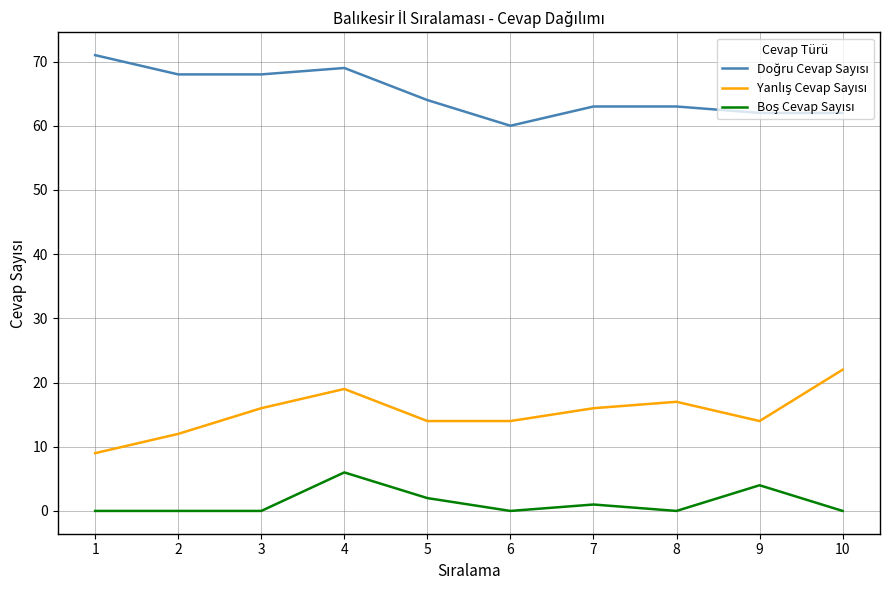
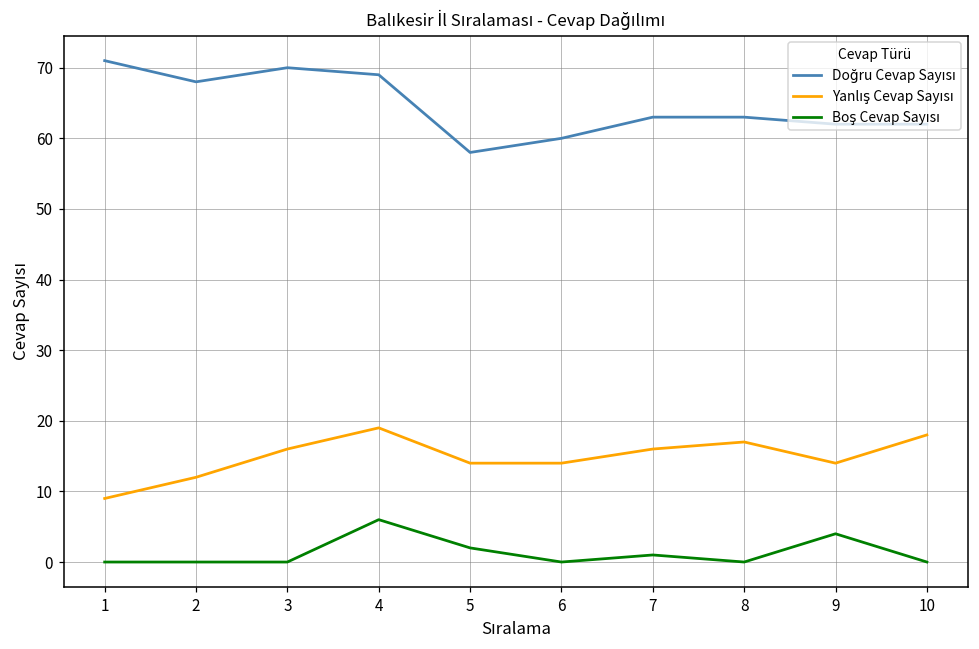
Doğru Cevap Sayısı, 3: 68 -> 70
Doğru Cevap Sayısı, 5: 64 -> 58
Yanlış Cevap Sayısı, 10: 22 -> 18
